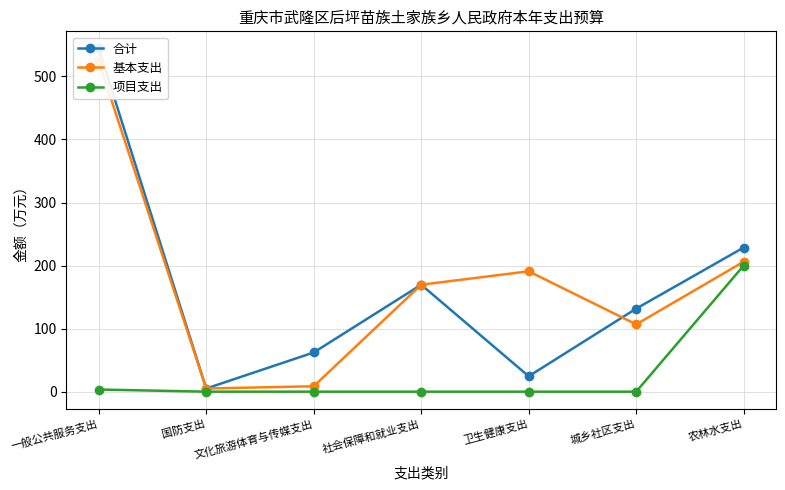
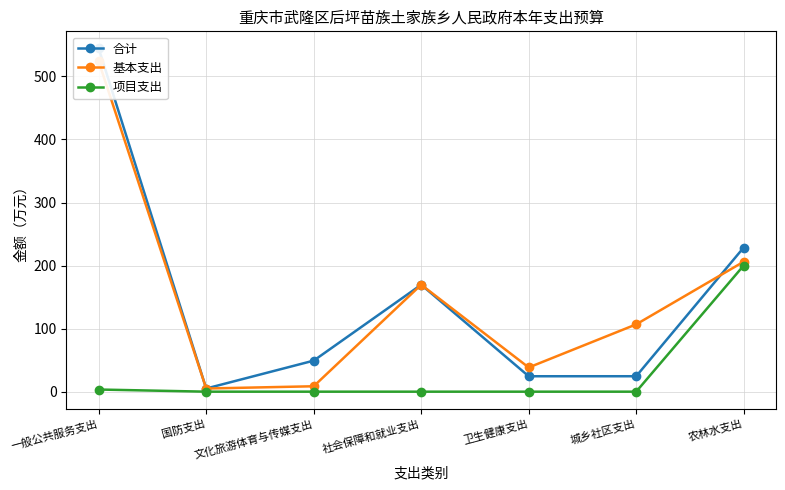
合计, 文化旅游体育与传媒支出: 60 -> 50
基本支出, 卫生健康支出: 190 -> 40
合计, 城乡社区支出: 130 -> 20
